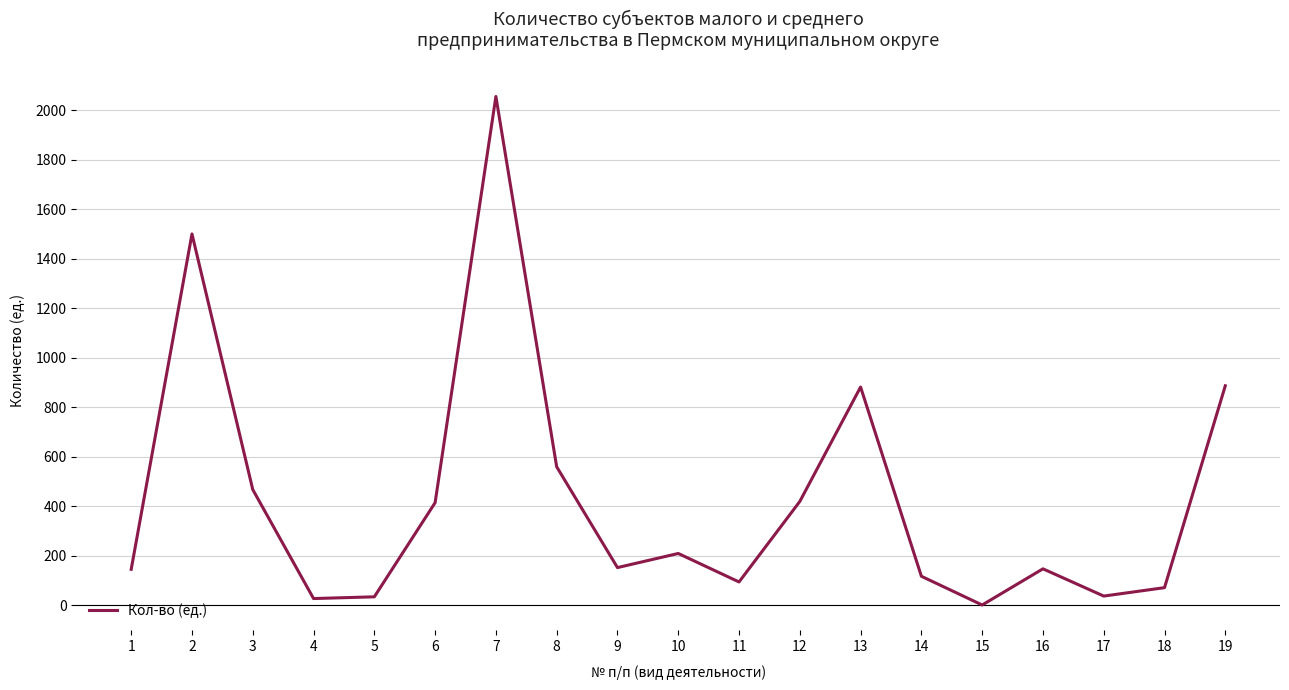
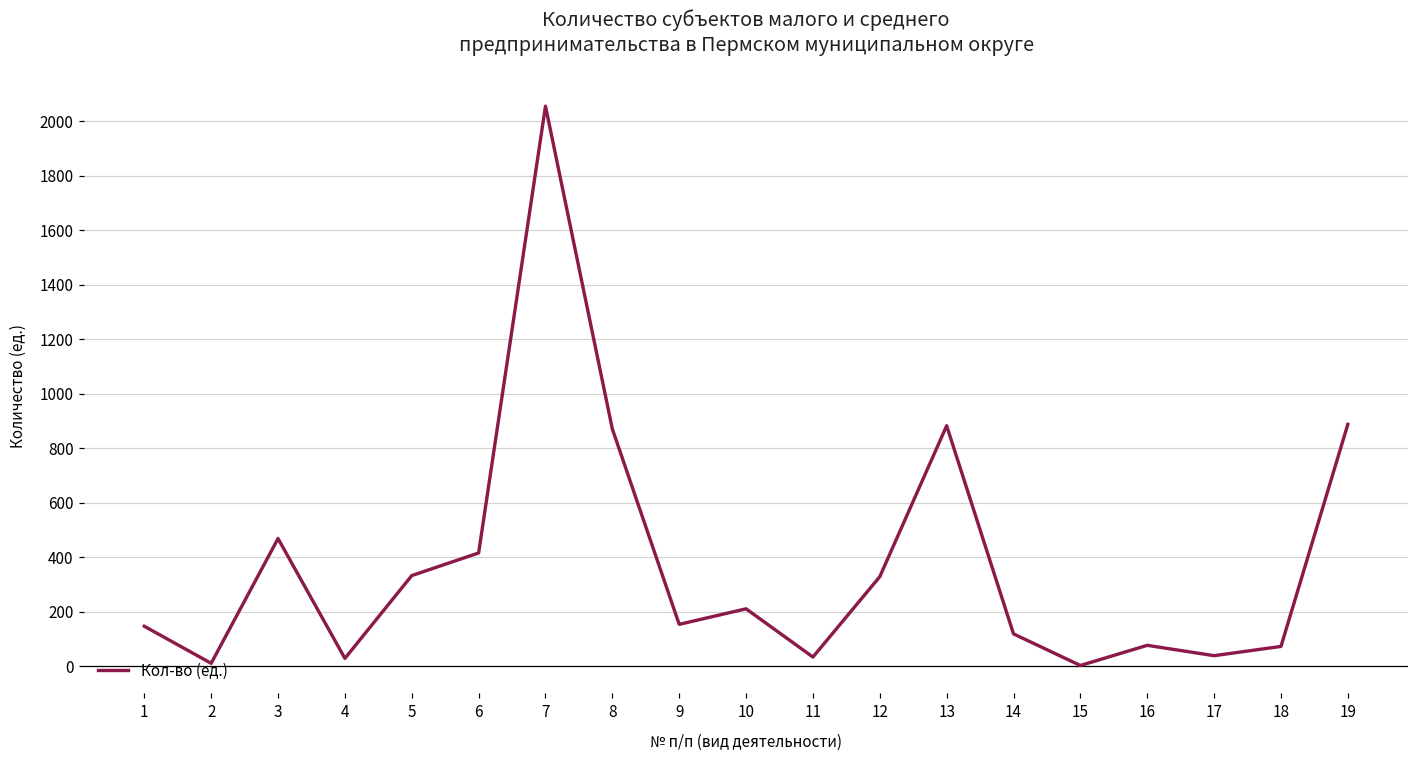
2: 1500 -> 10
5: 40 -> 330
8: 560 -> 870
11: 100 -> 30
12: 420 -> 330
16: 150 -> 80
